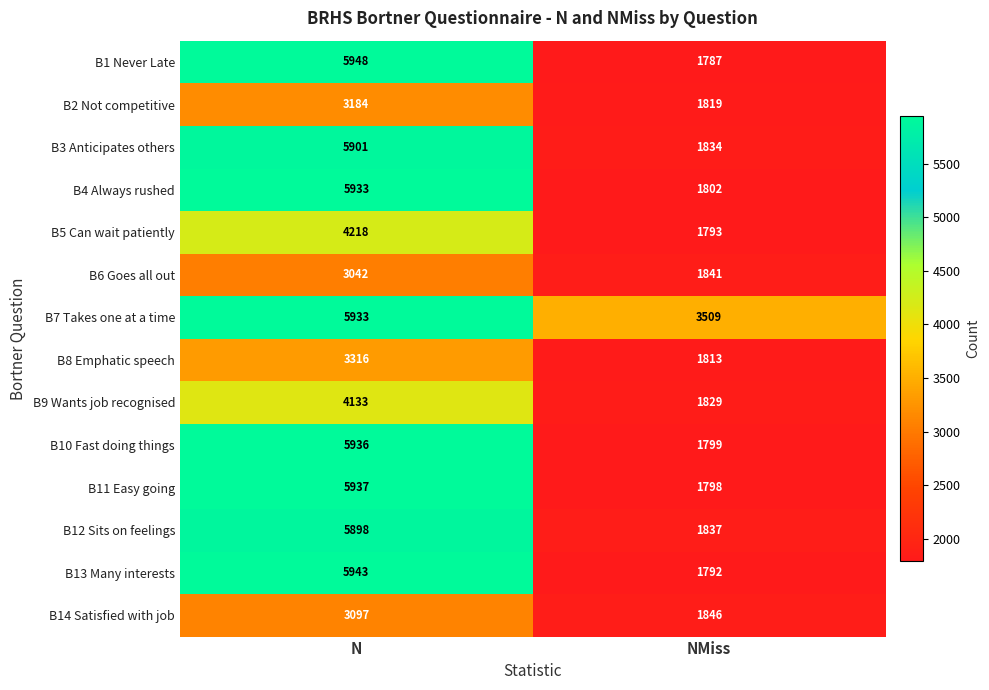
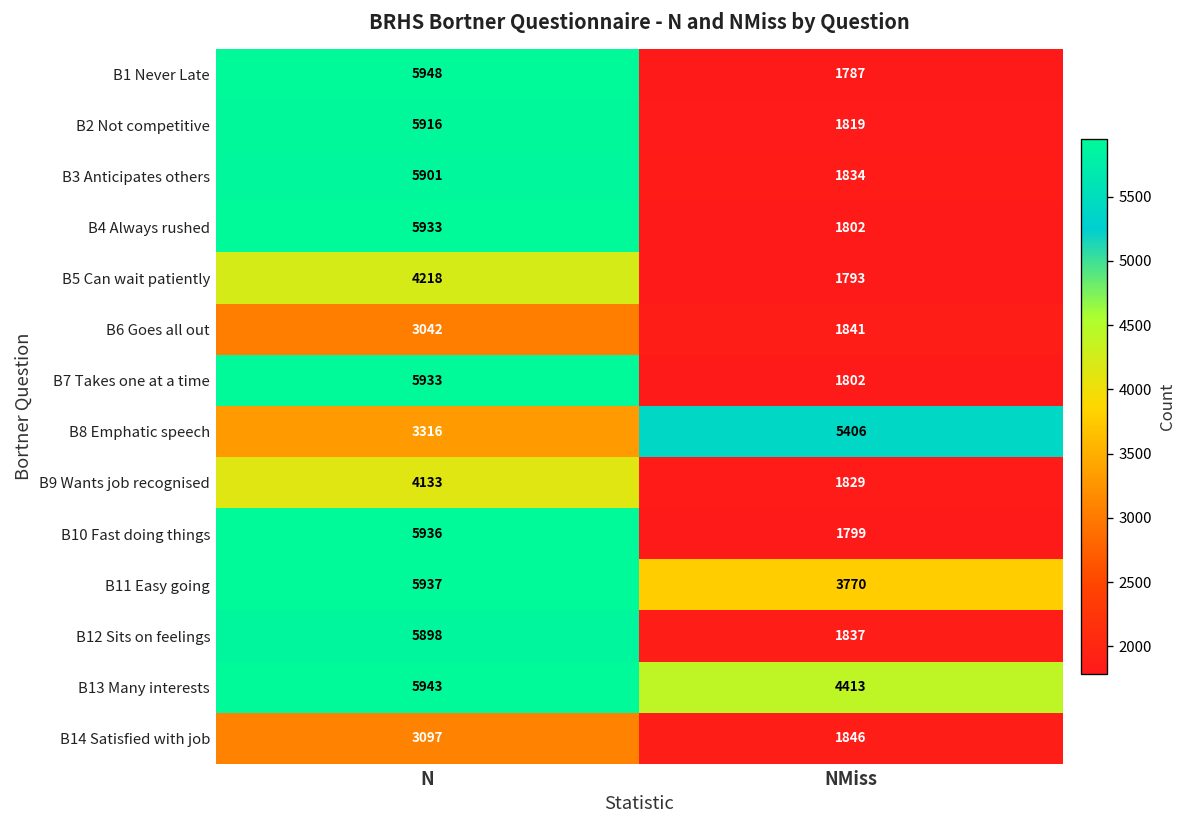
B2 Not competitive, N: 3184 -> 5916
B7 Takes one at a time, NMiss: 3509 -> 1802
B8 Emphatic speech, NMiss: 1813 -> 5406
B11 Easy going, NMiss: 1798 -> 3770
B13 Many interests, NMiss: 1792 -> 4413
